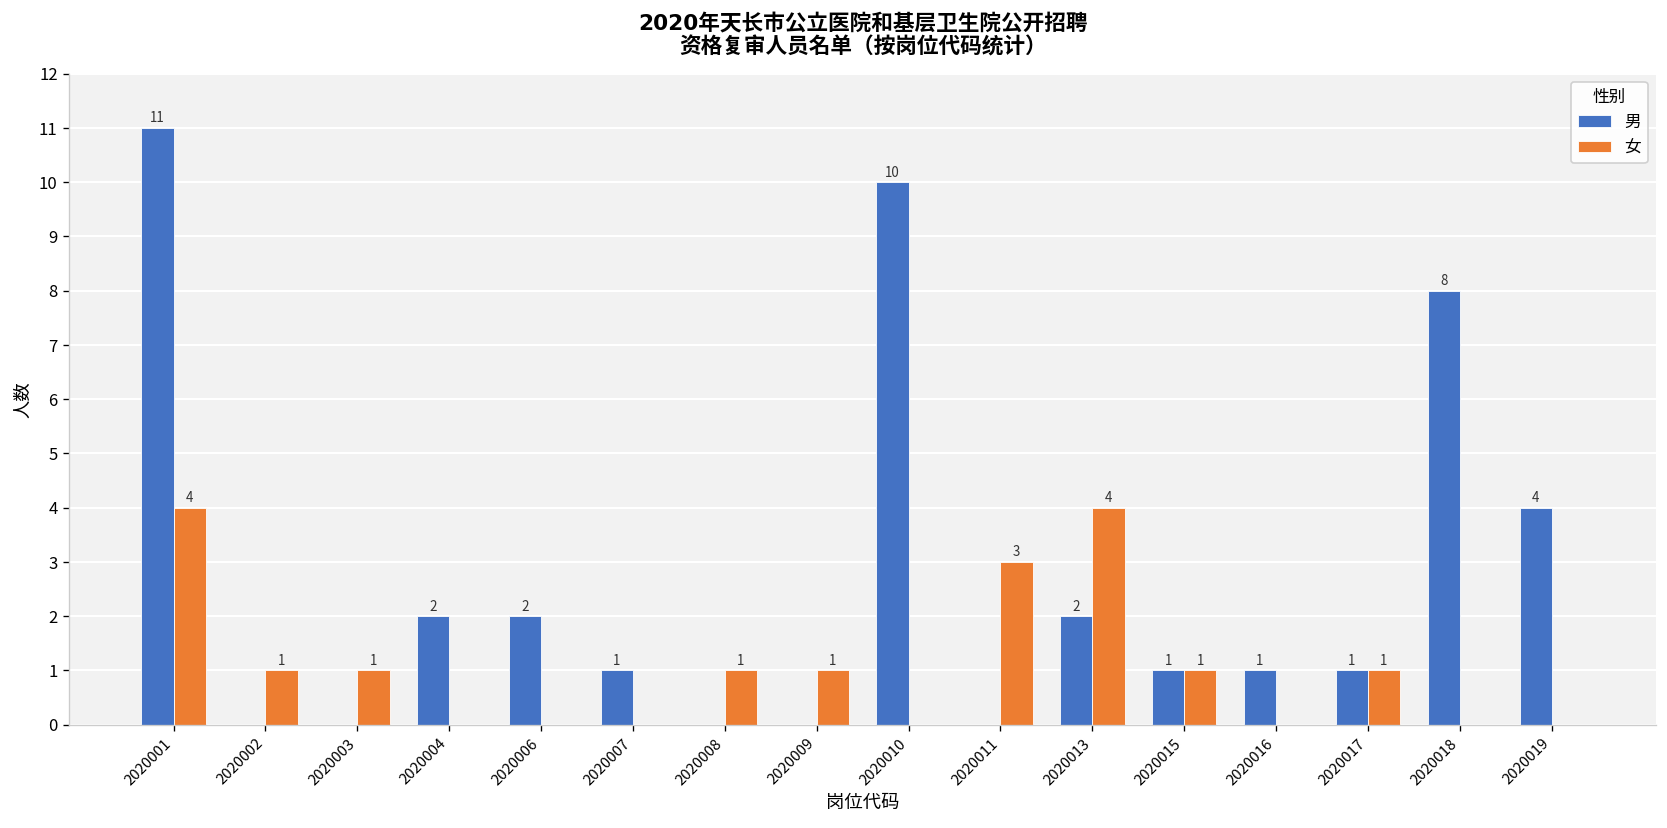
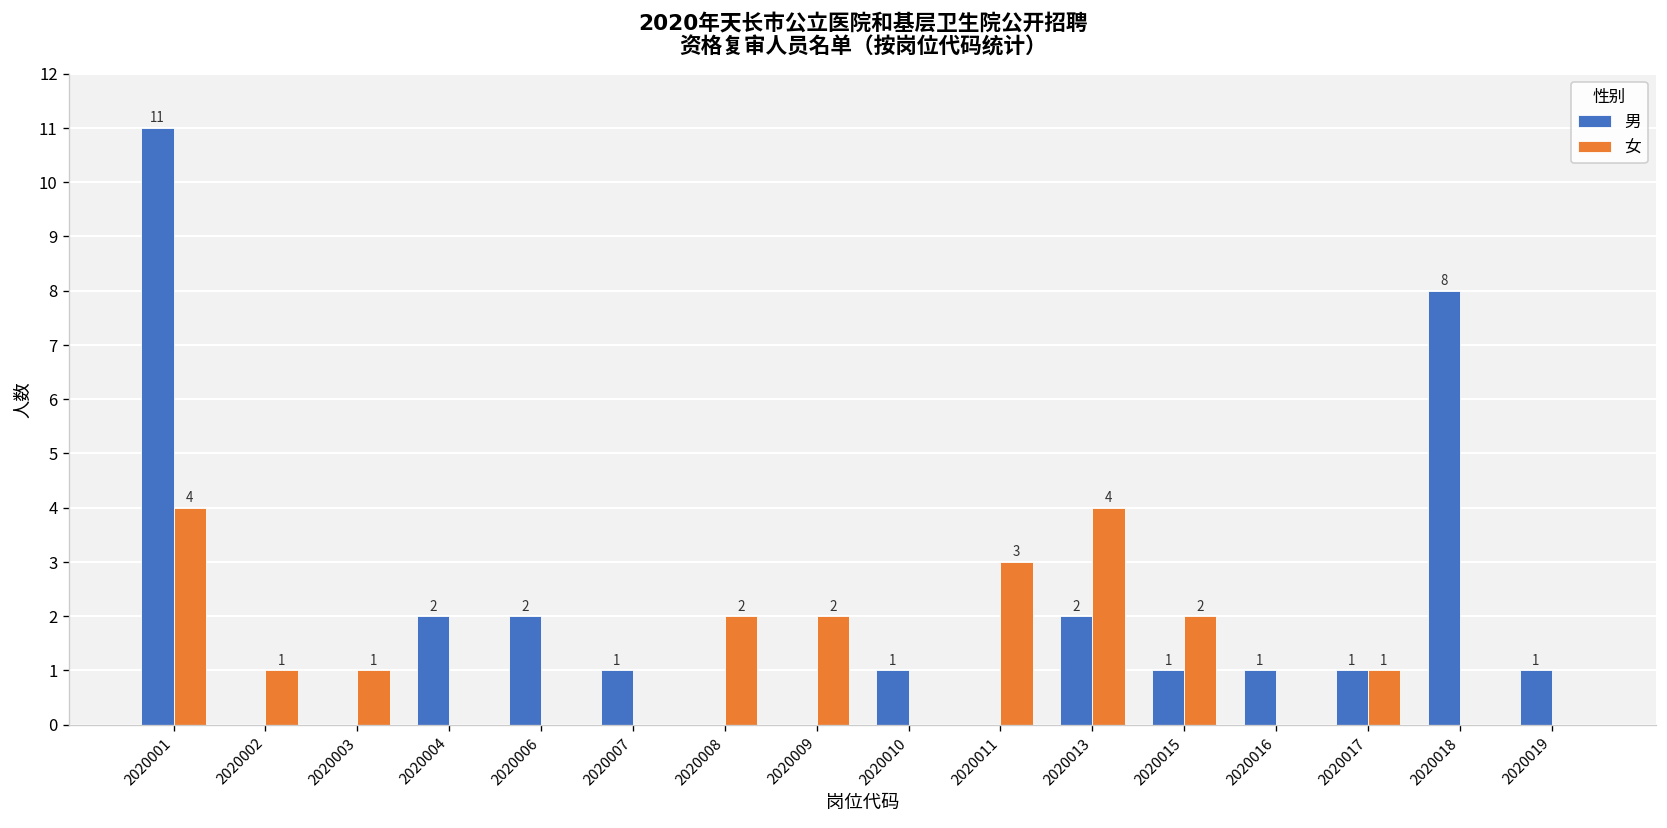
女, 2020008: 1 -> 2
女, 2020009: 1 -> 2
男, 2020010: 10 -> 1
女, 2020015: 1 -> 2
男, 2020019: 4 -> 1
